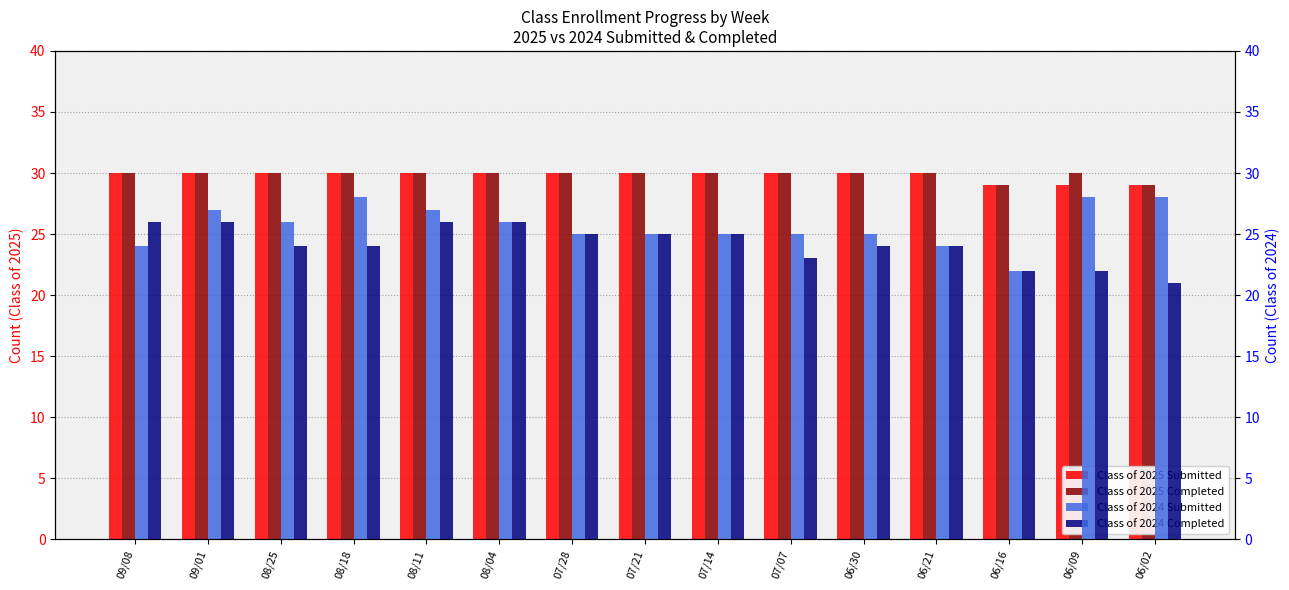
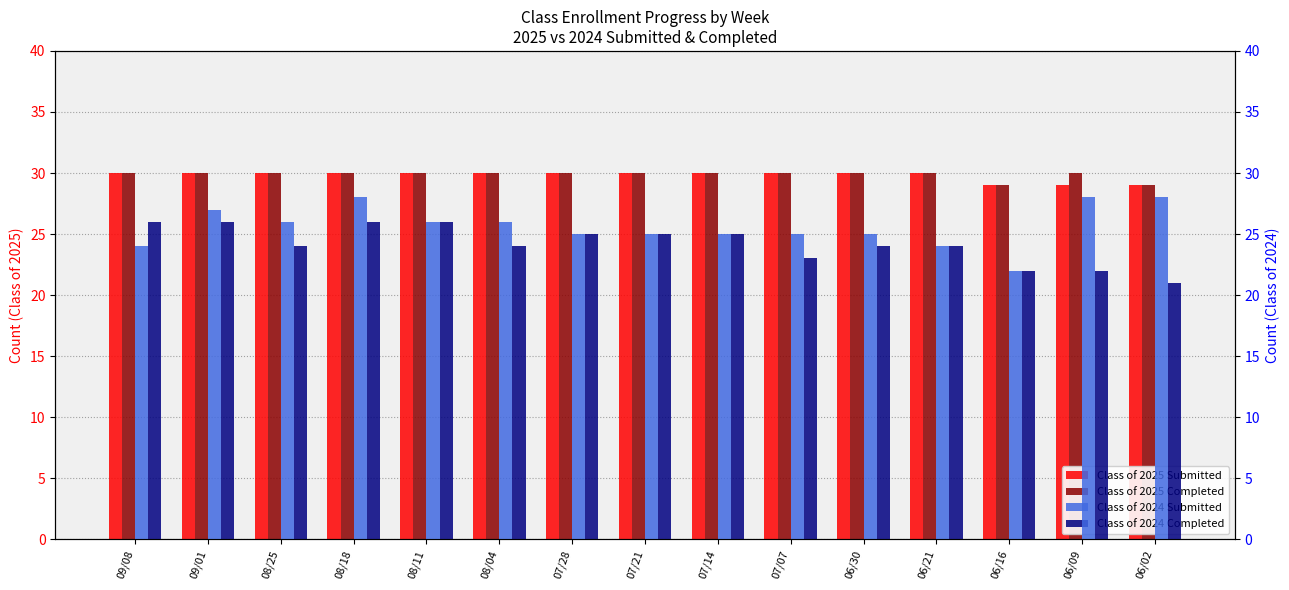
Class of 2024 Completed, 08/18: 24 -> 26
Class of 2024 Submitted, 08/11: 27 -> 26
Class of 2024 Completed, 08/04: 26 -> 24
